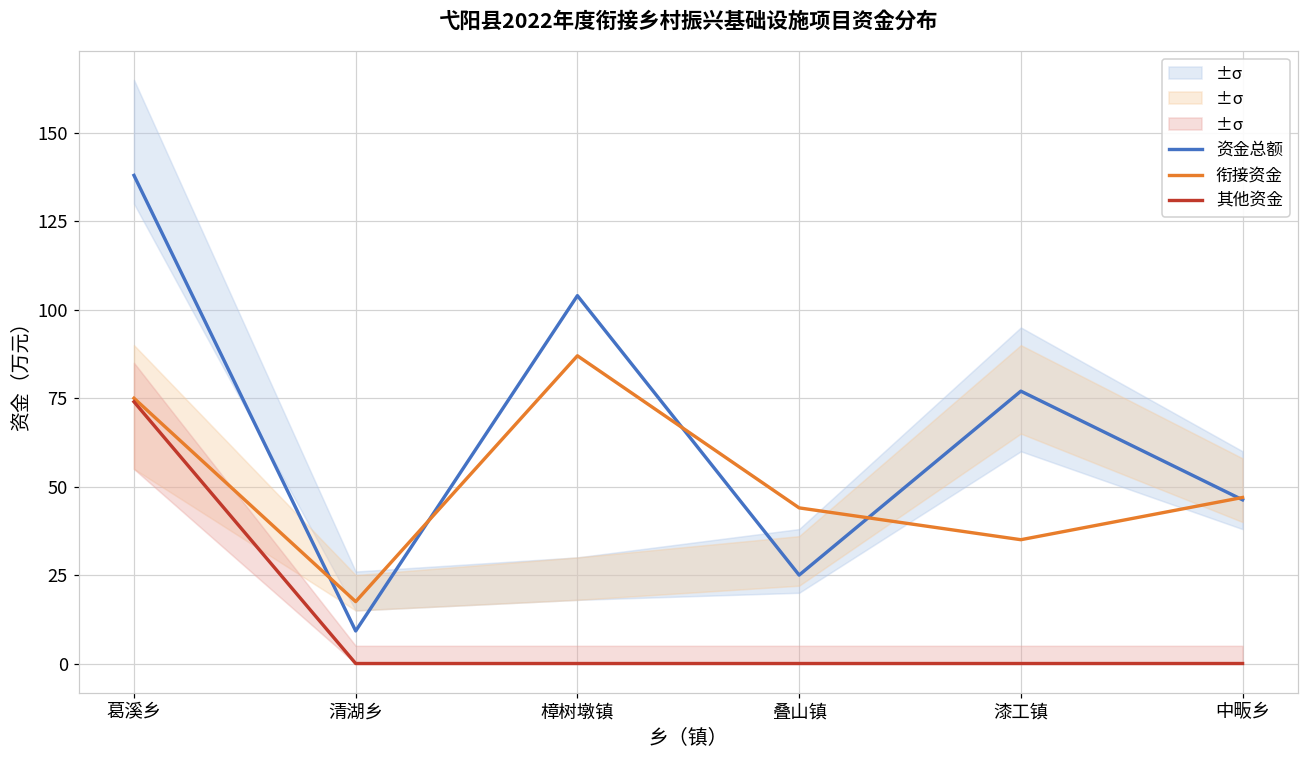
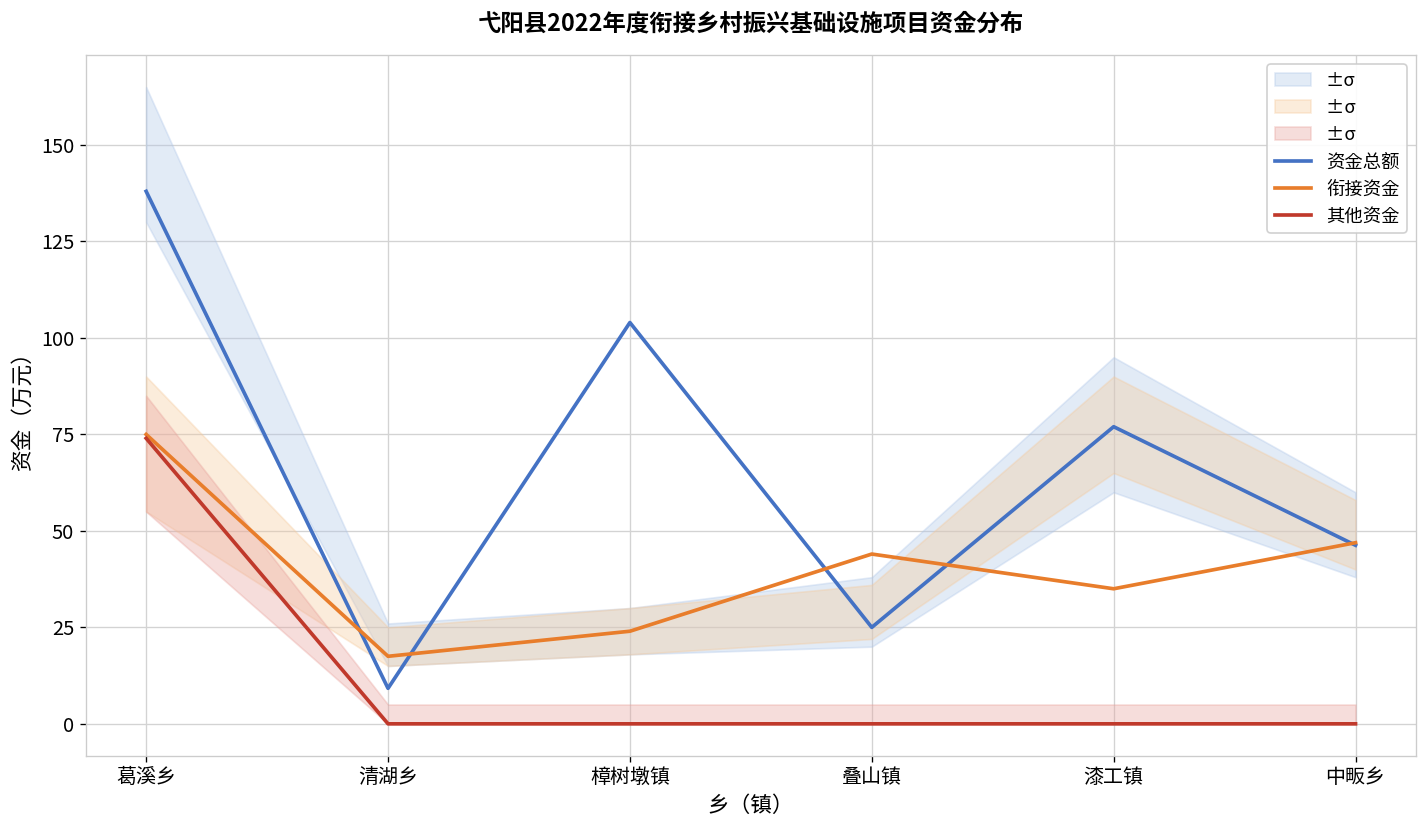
衔接资金, 樟树墩镇: 87 -> 24
